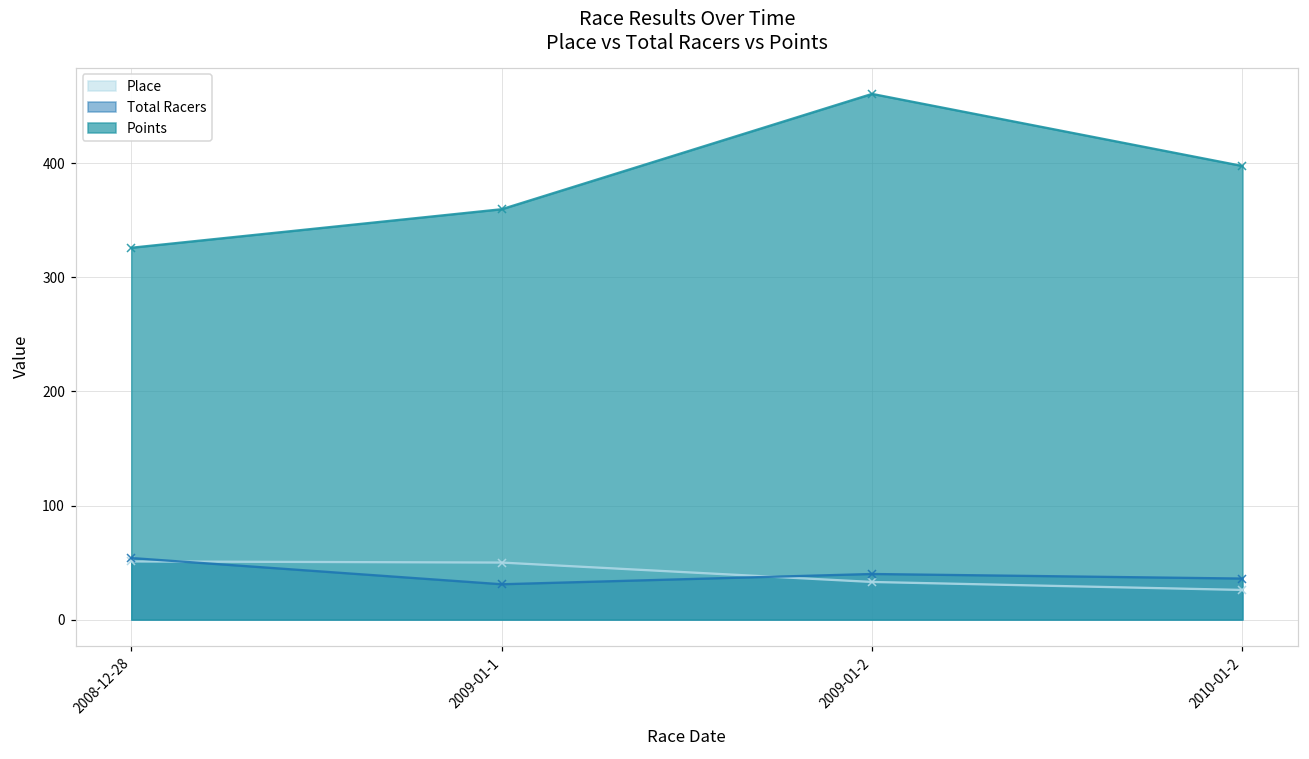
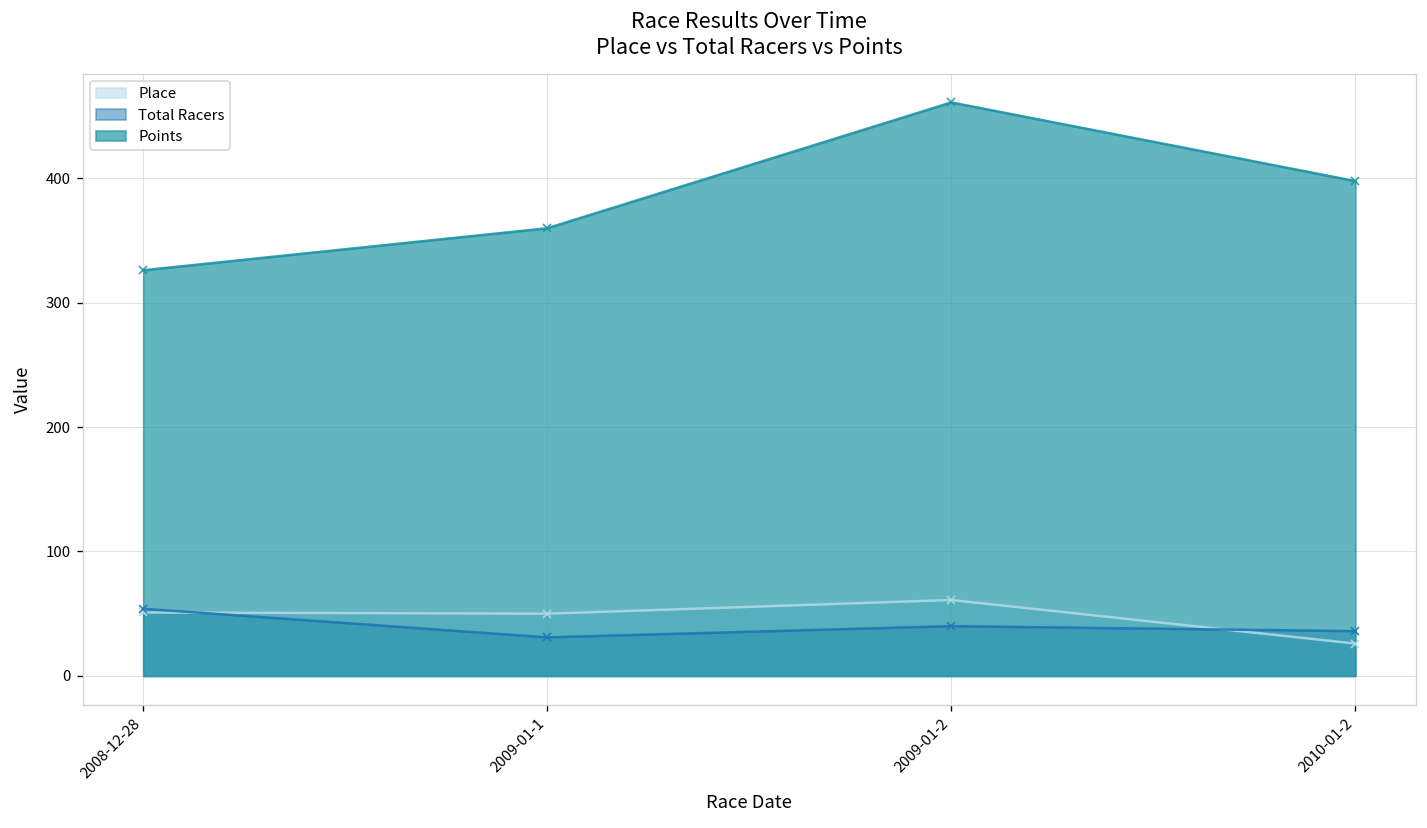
Place, 2009-01-2: 33 -> 61
